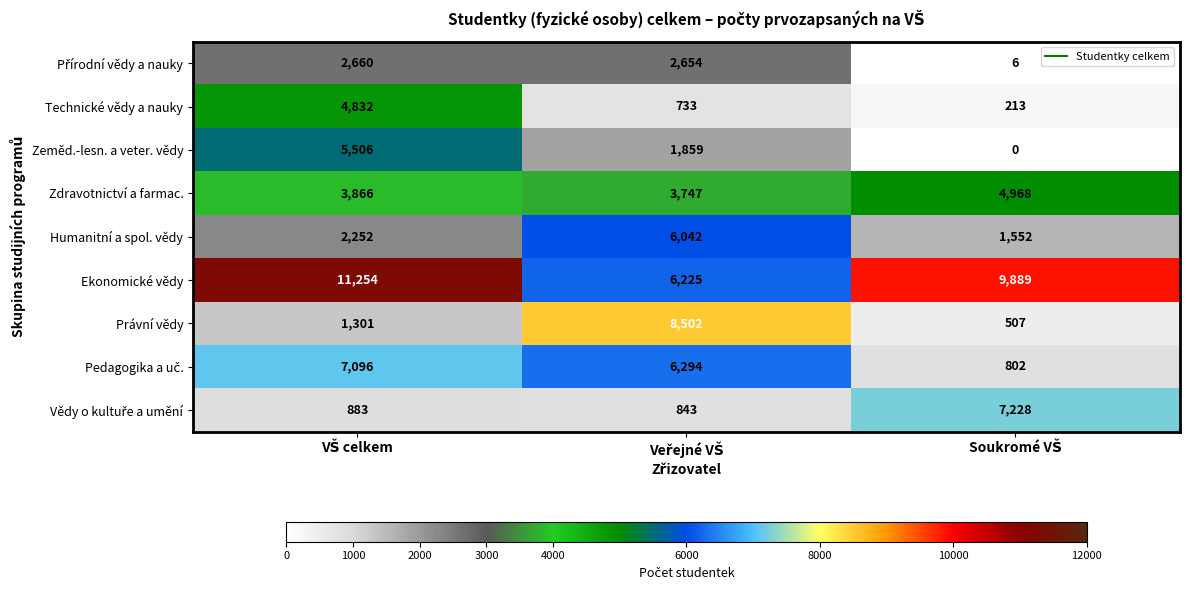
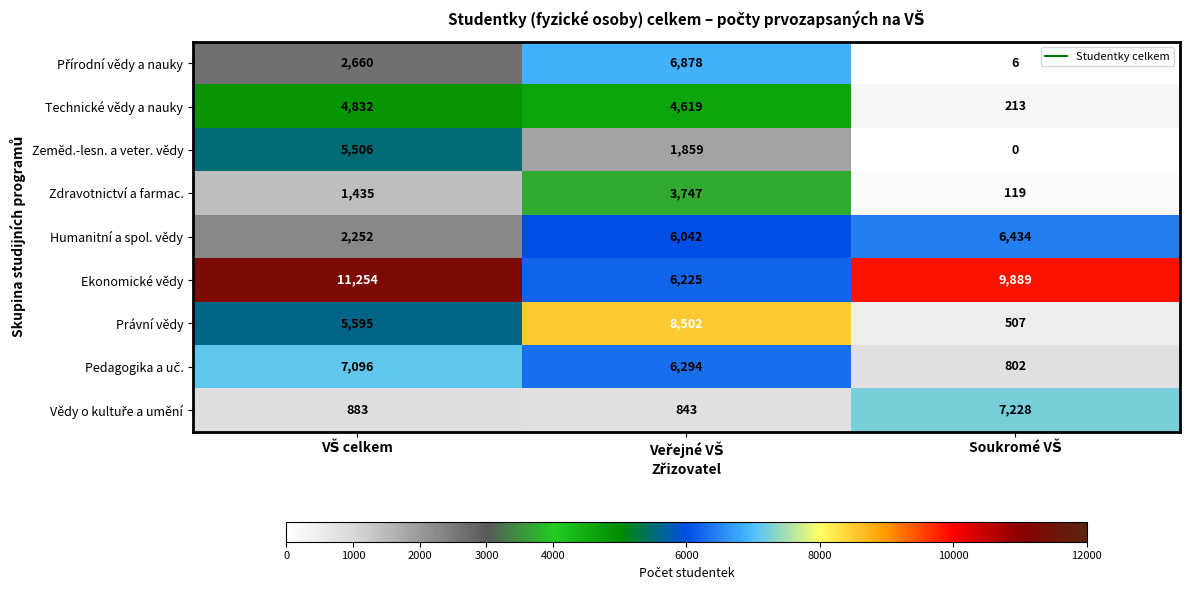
Přírodní vědy a nauky, Veřejné VŠ: 2,654 -> 6,878
Technické vědy a nauky, Veřejné VŠ: 733 -> 4,619
Zdravotnictví a farmac., VŠ celkem: 3,866 -> 1,435
Zdravotnictví a farmac., Soukromé VŠ: 4,968 -> 119
Humanitní a spol. vědy, Soukromé VŠ: 1,552 -> 6,434
Právní vědy, VŠ celkem: 1,301 -> 5,595
